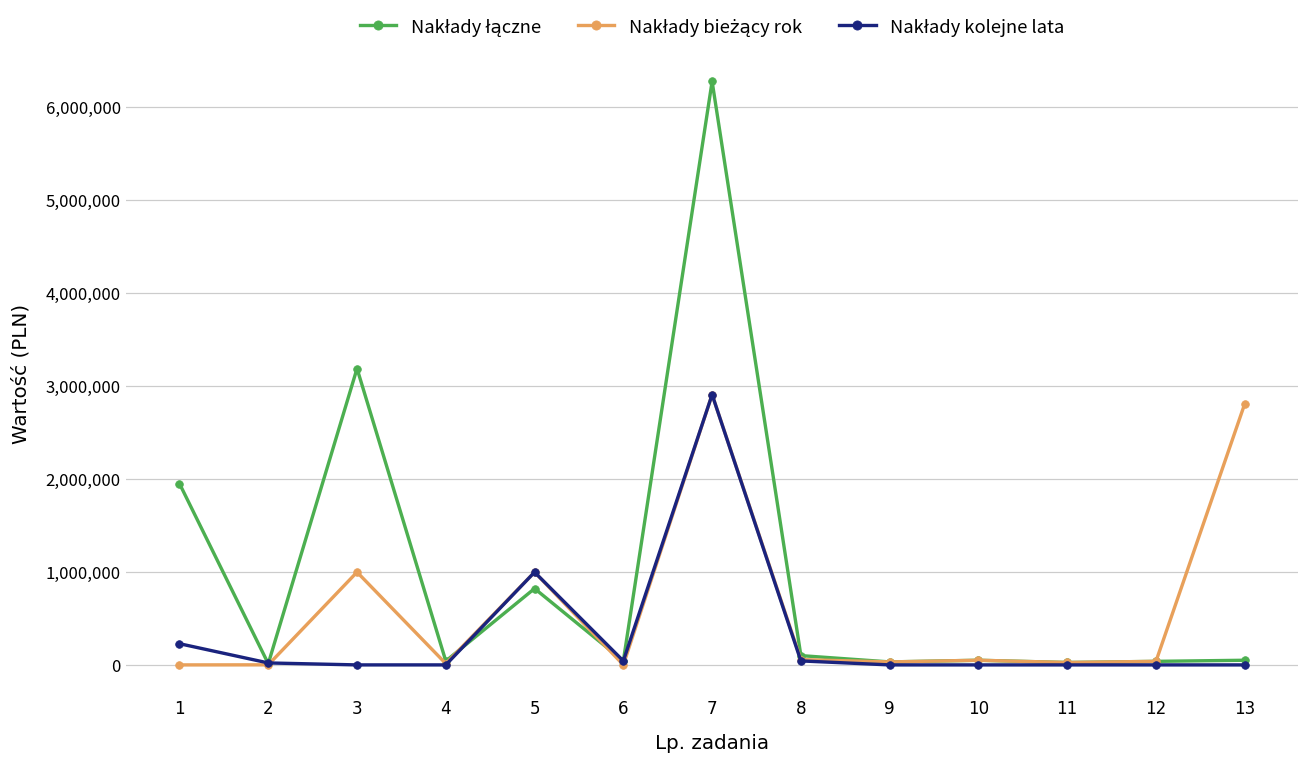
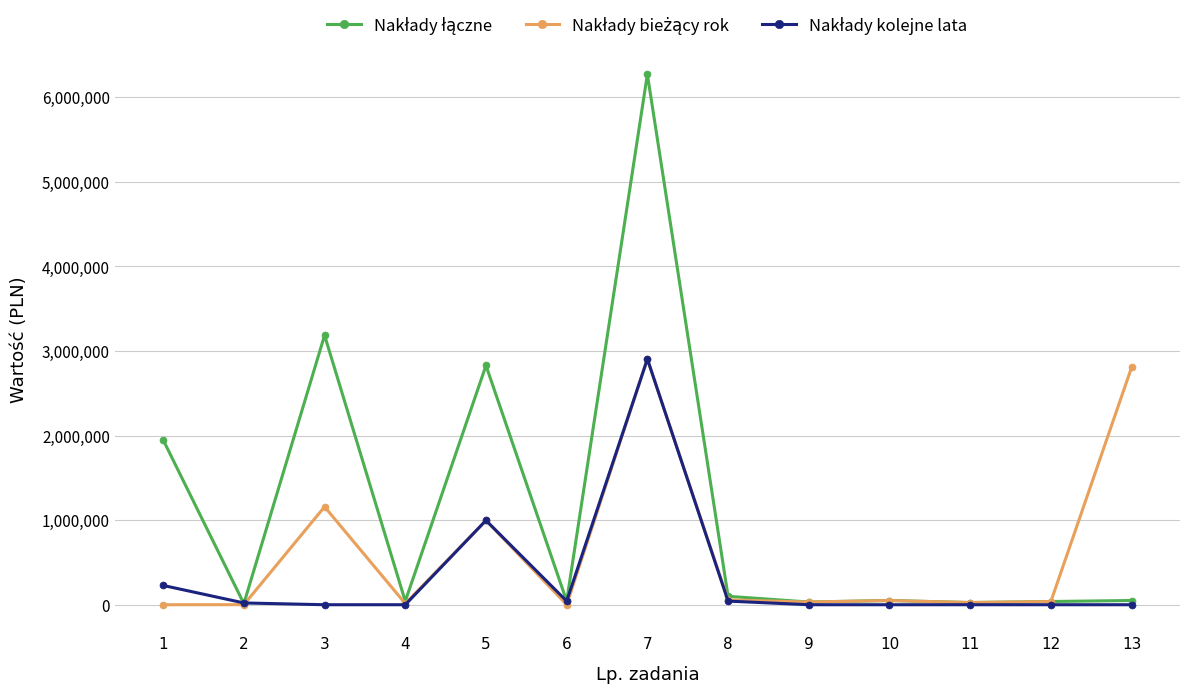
Nakłady bieżący rok, 3: 1,000,000 -> 1,200,000
Nakłady łączne, 5: 800,000 -> 2,800,000
